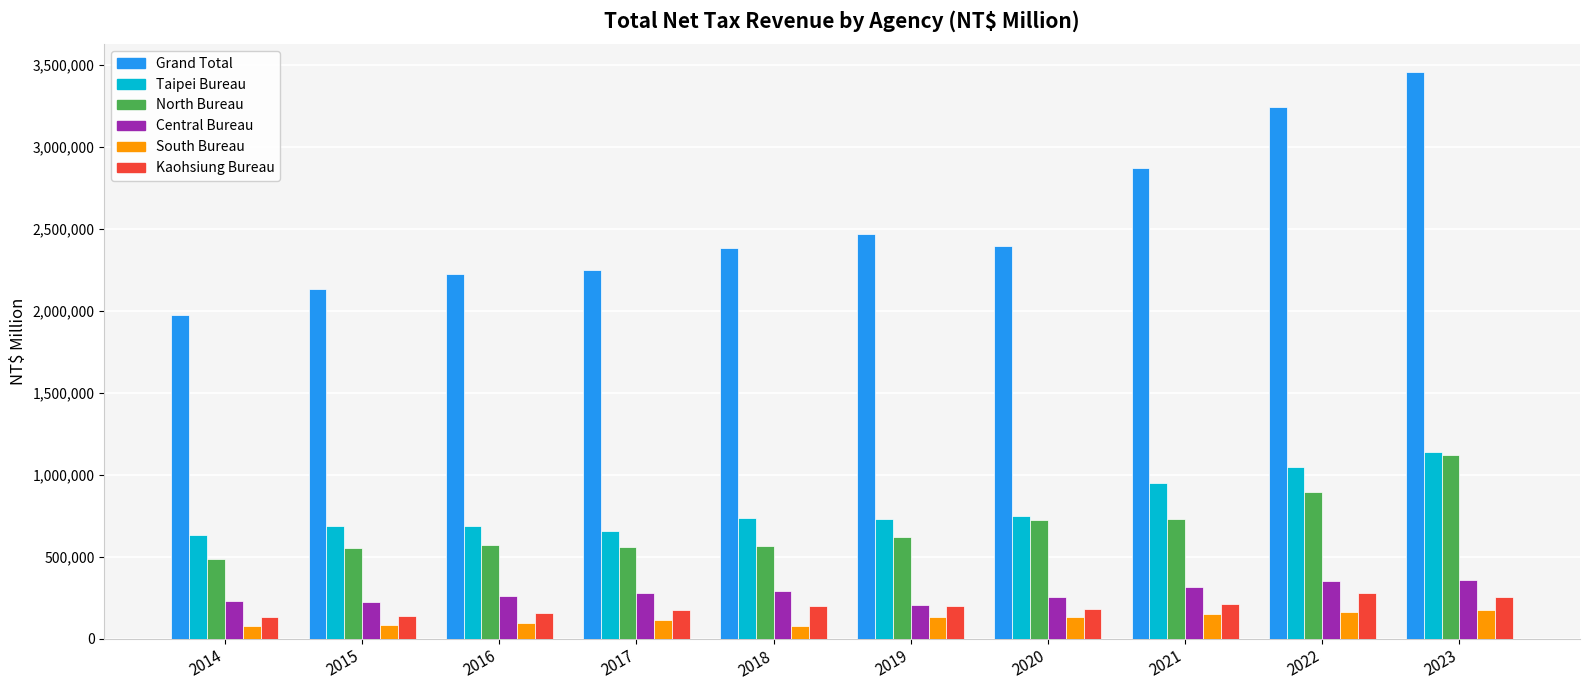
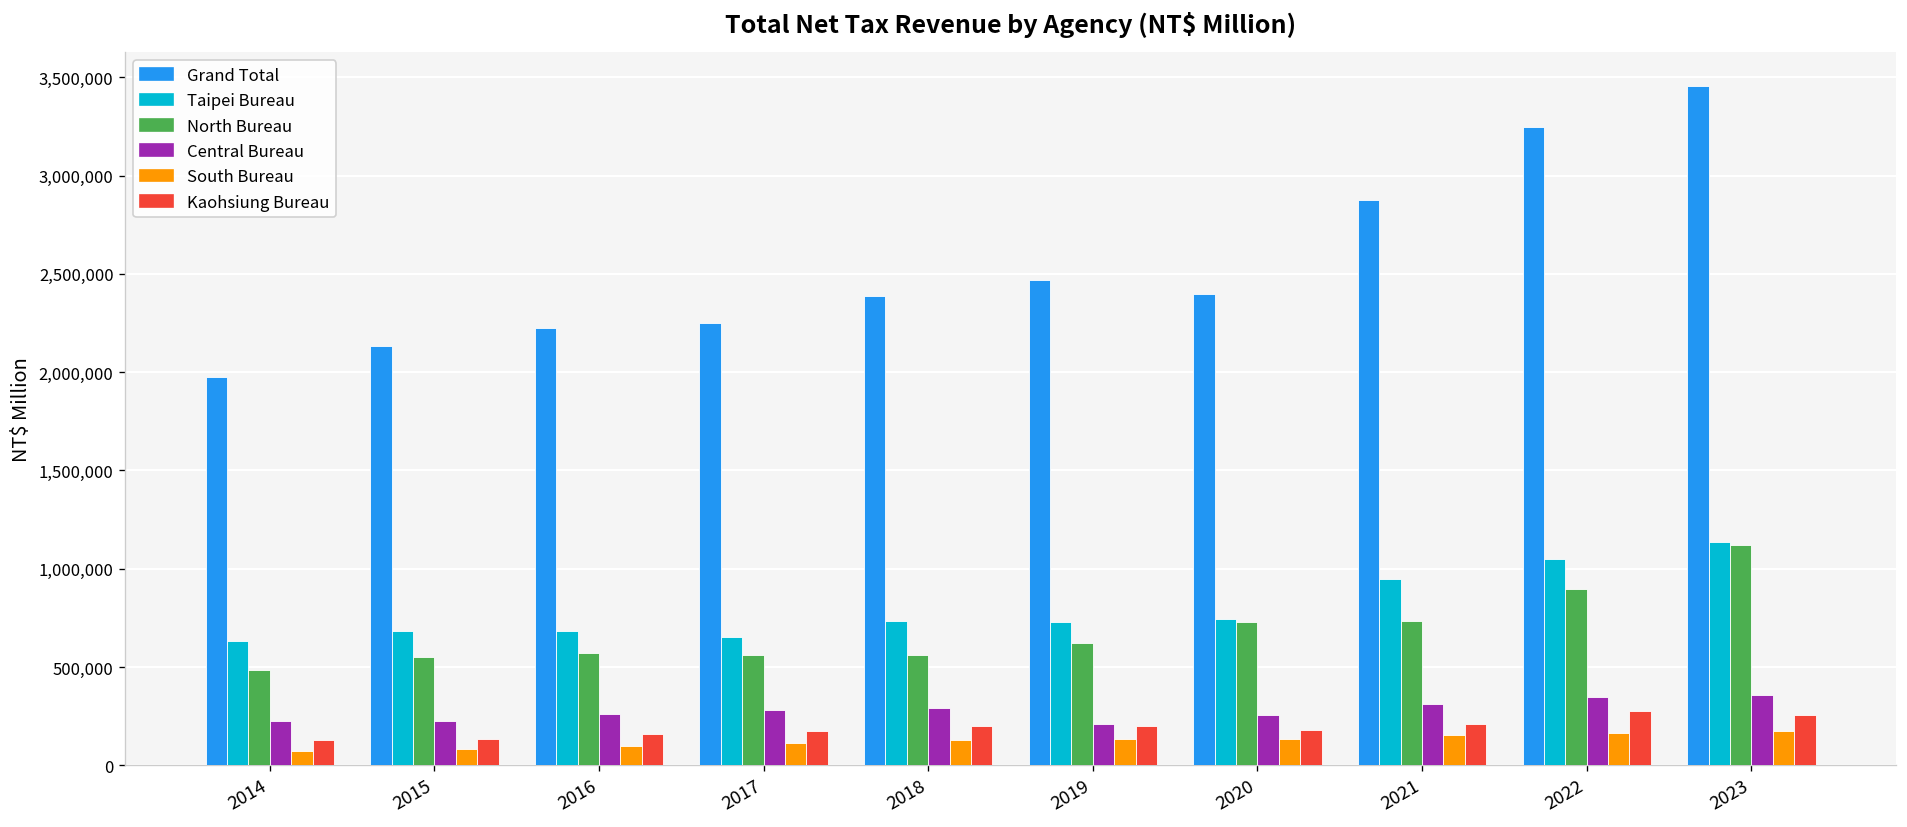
South Bureau, 2018: 80,000 -> 130,000
